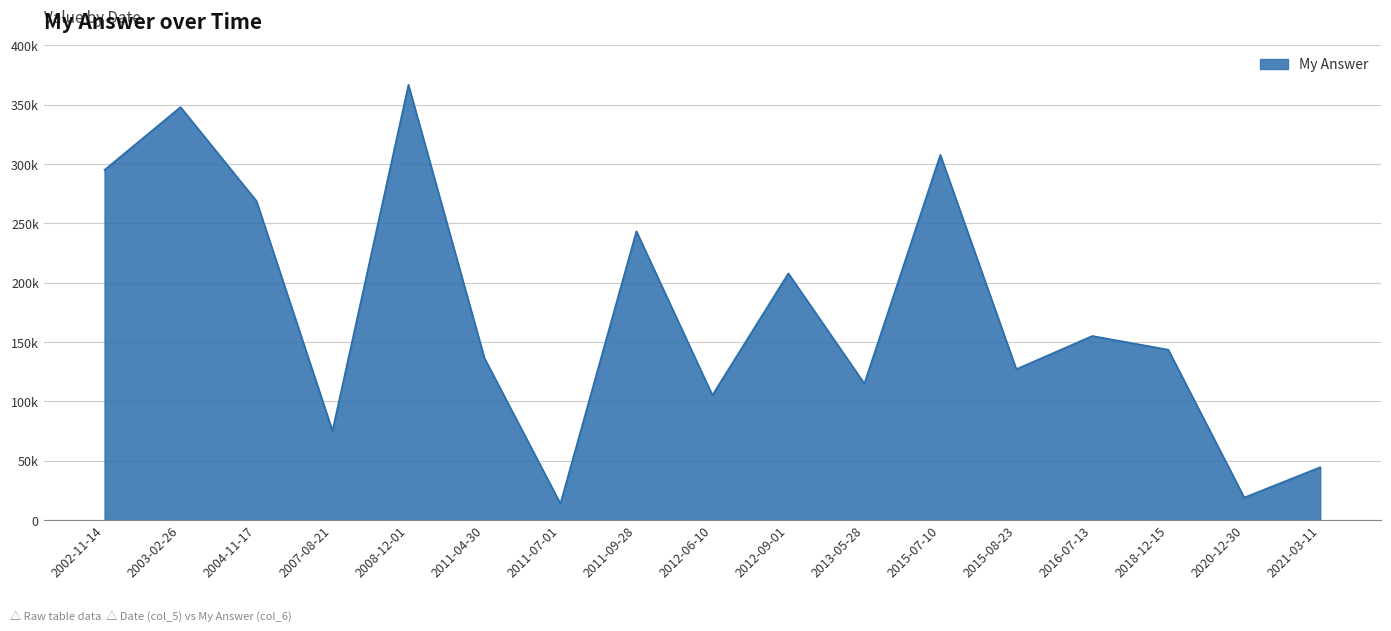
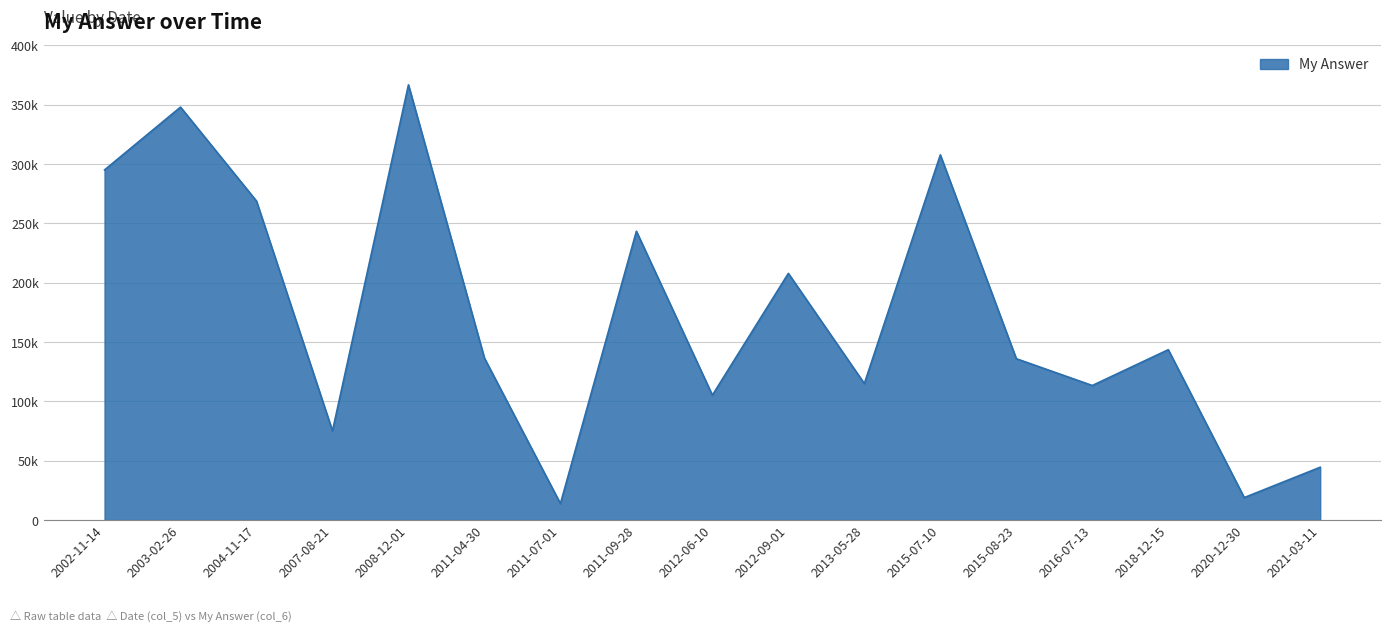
2015-08-23: 127000 -> 136000
2016-07-13: 155000 -> 113000
